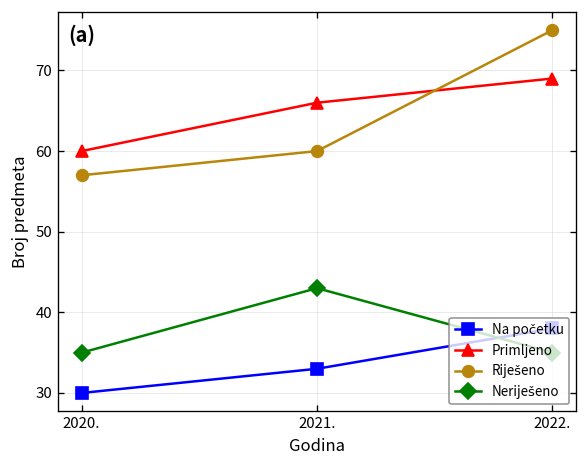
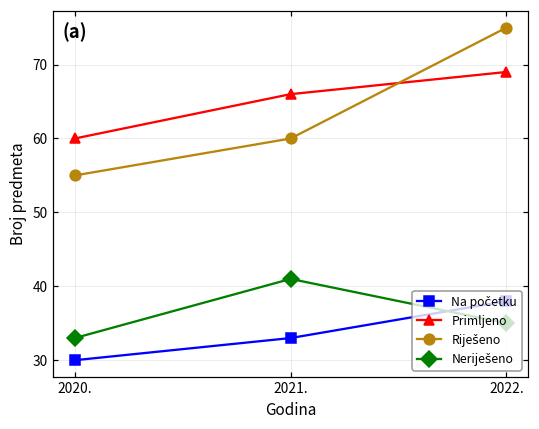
Riješeno, 2020.: 57 -> 55
Neriješeno, 2020.: 35 -> 33
Neriješeno, 2021.: 43 -> 41
